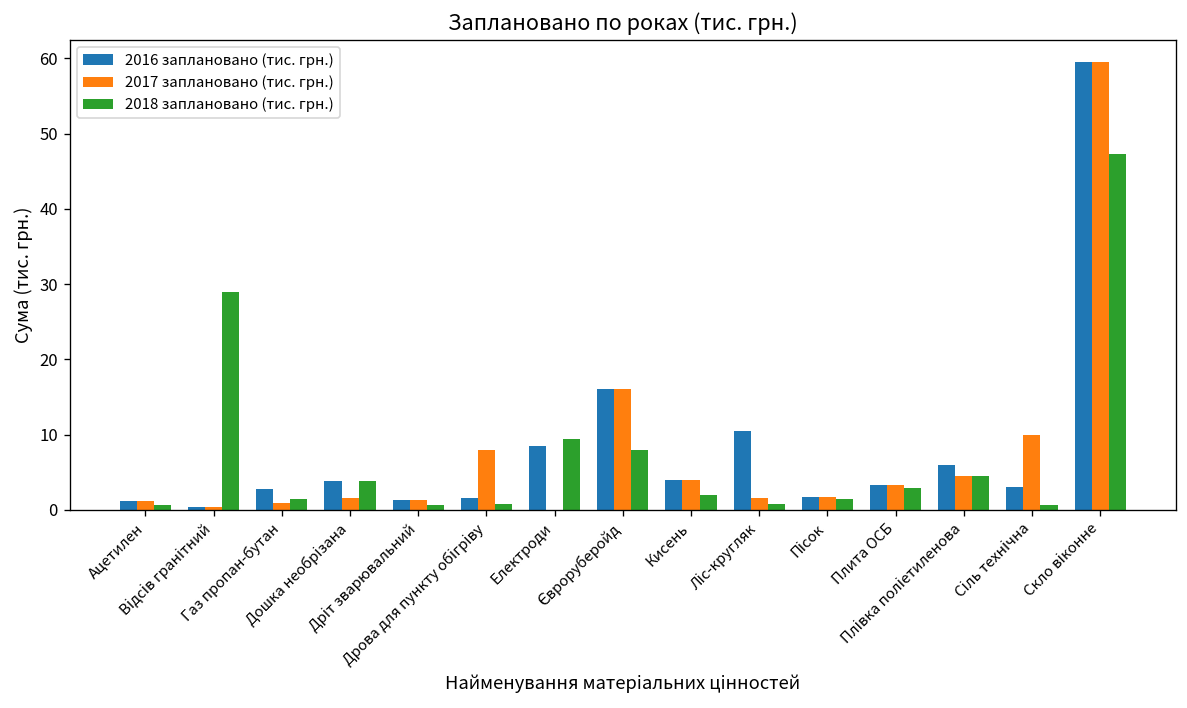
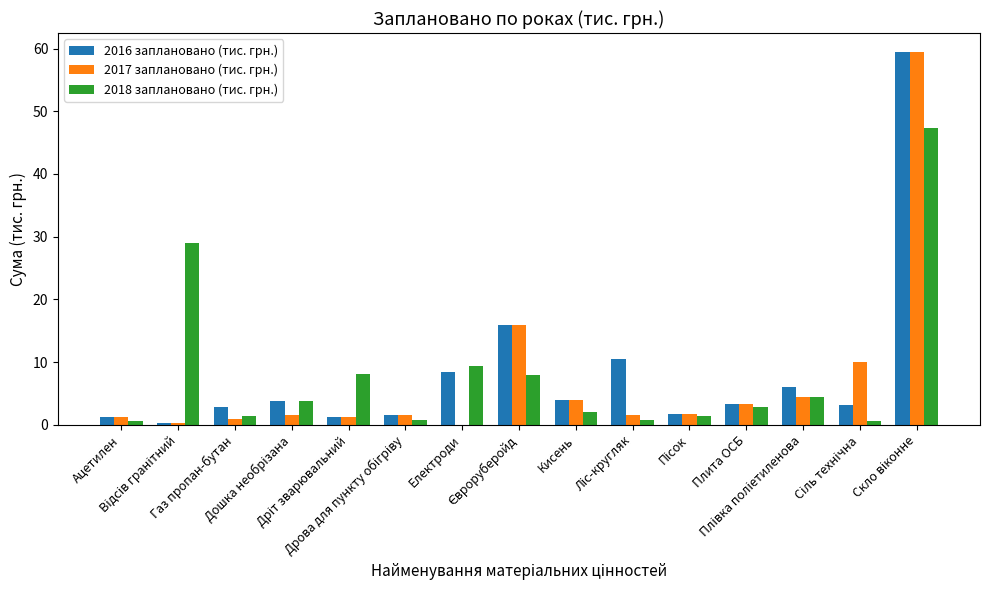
2018 заплановано (тис. грн.), Дріт зварювальний: 1 -> 8
2017 заплановано (тис. грн.), Дрова для пункту обігріву: 8 -> 2
